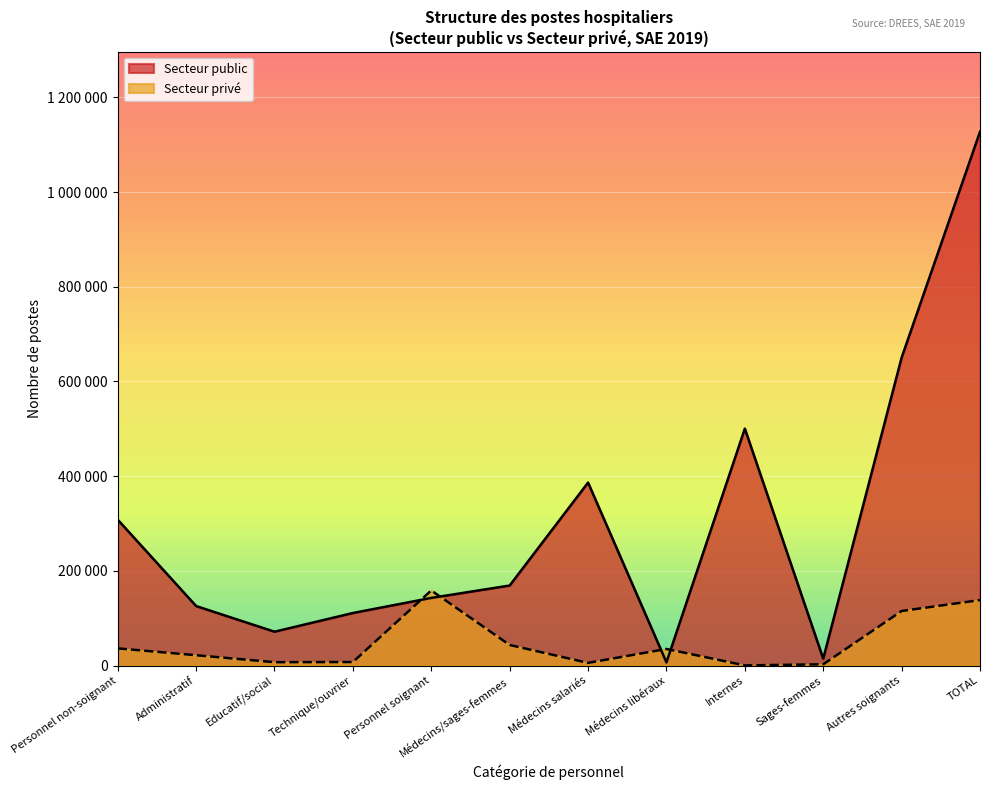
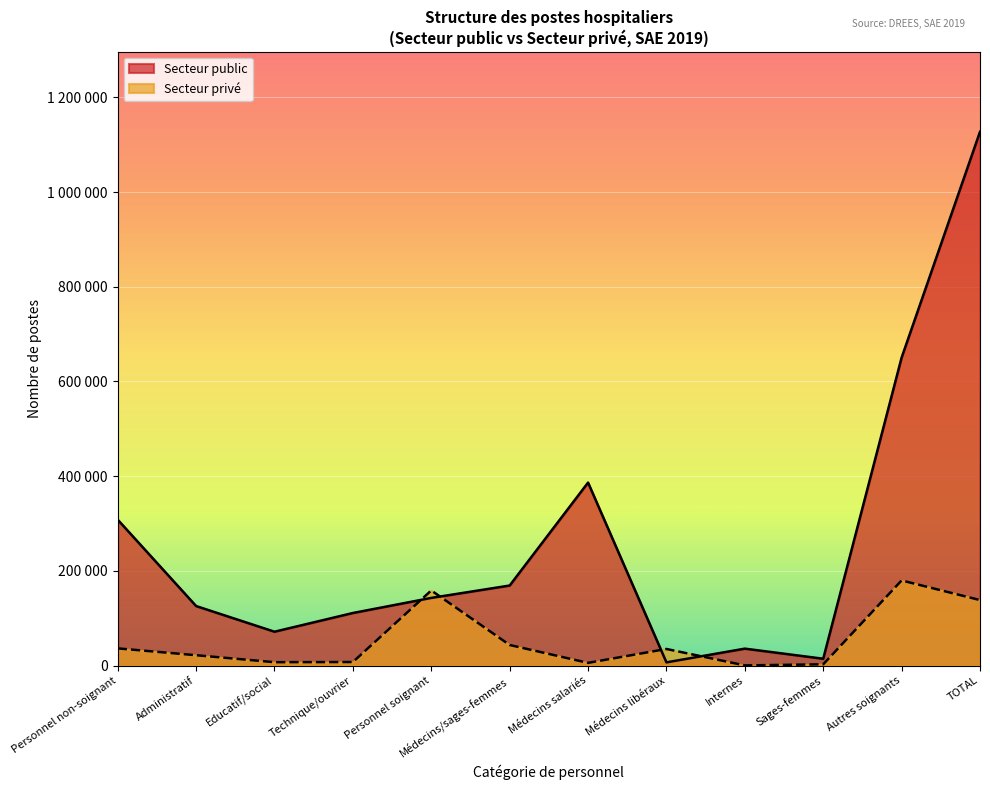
Secteur public, Internes: 500000 -> 40000
Secteur privé, Autres soignants: 120000 -> 180000
